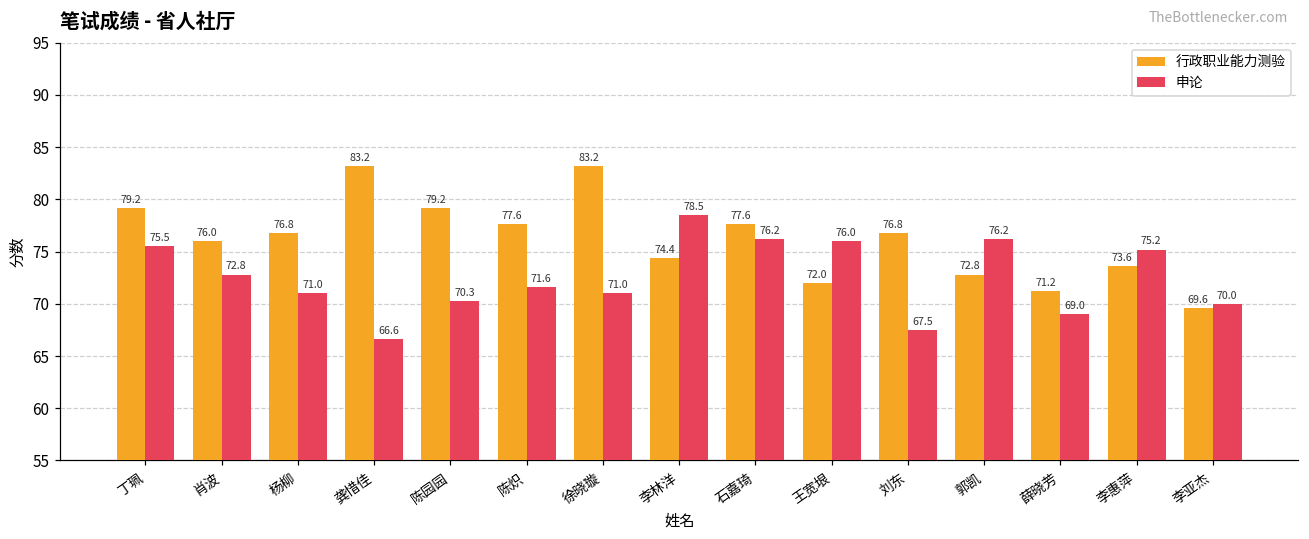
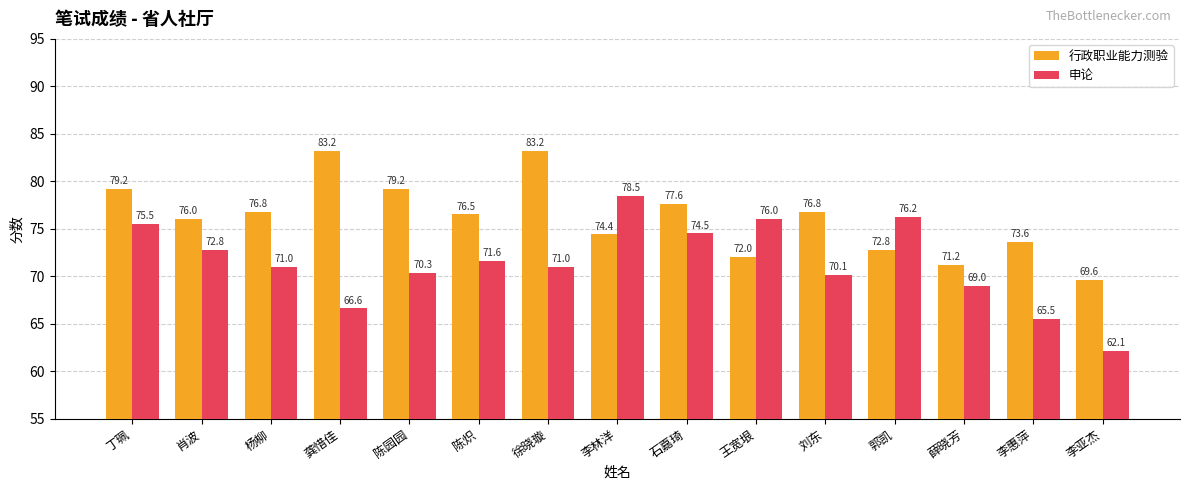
行政职业能力测验, 陈炽: 77.6 -> 76.5
申论, 石嘉琦: 76.2 -> 74.5
申论, 刘东: 67.5 -> 70.1
申论, 李惠萍: 75.2 -> 65.5
申论, 李亚杰: 70.0 -> 62.1
